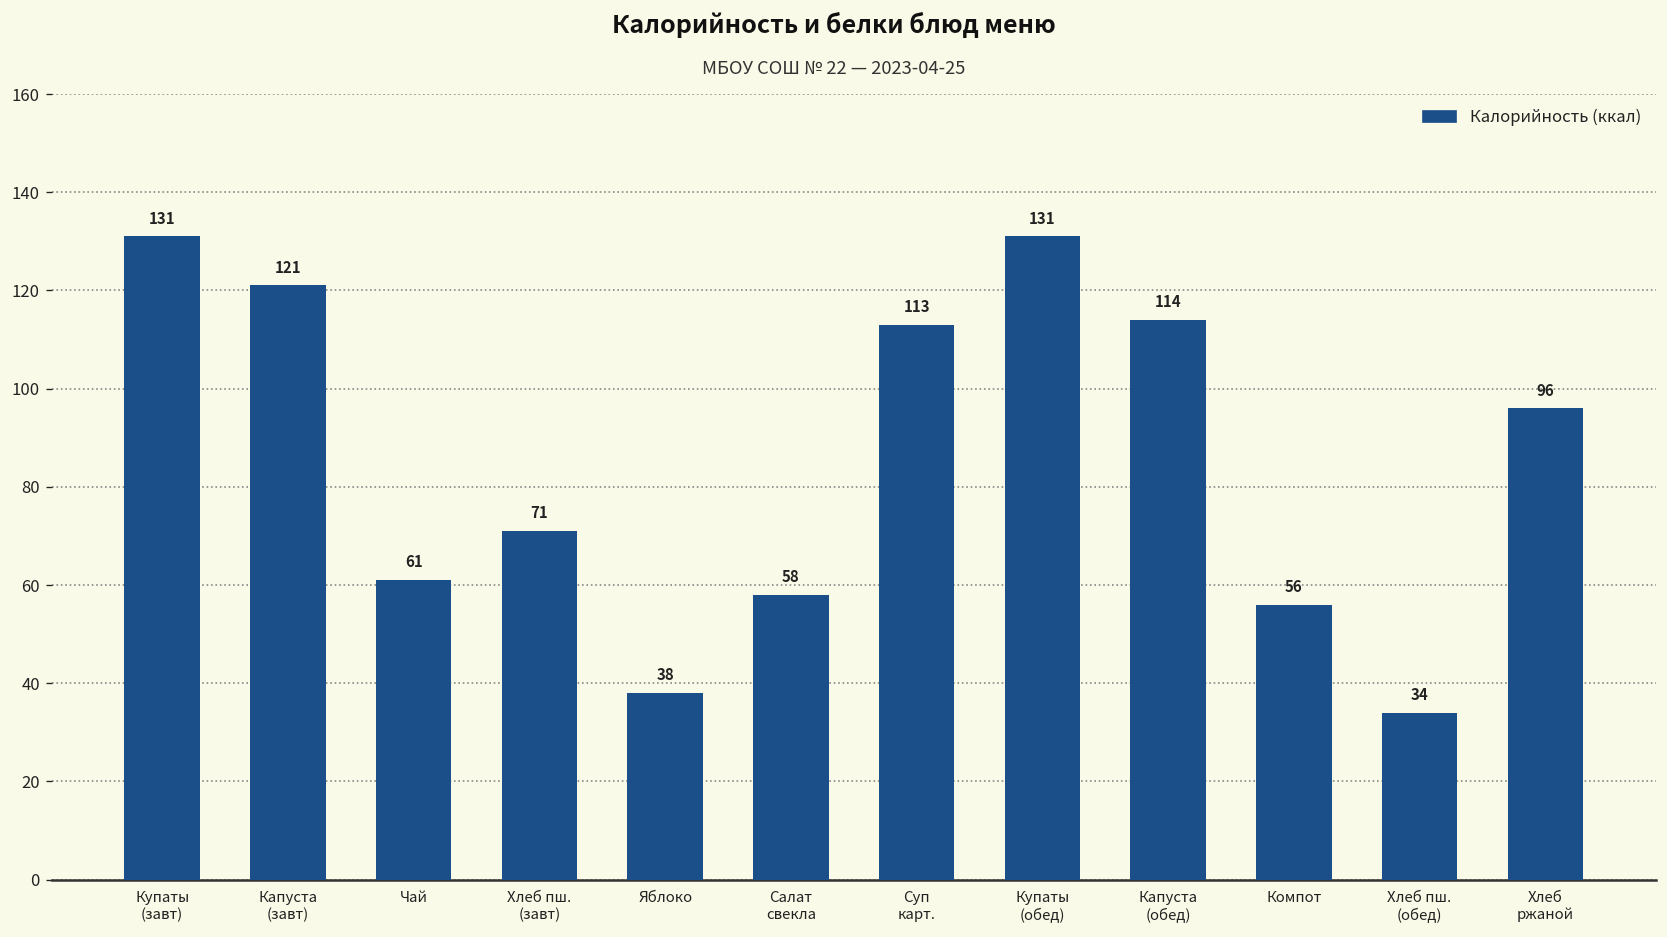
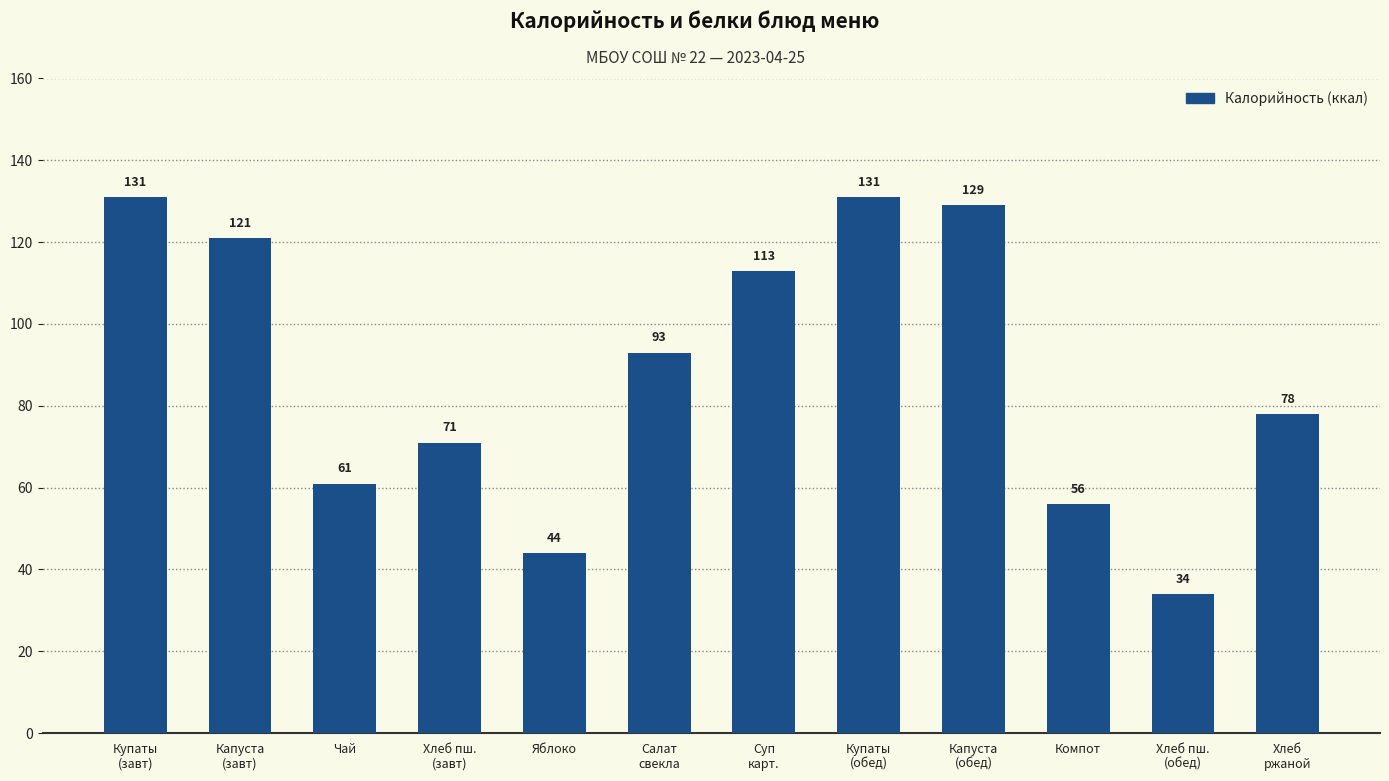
Яблоко: 38 -> 44
Салат свекла: 58 -> 93
Капуста (обед): 114 -> 129
Хлеб ржаной: 96 -> 78
